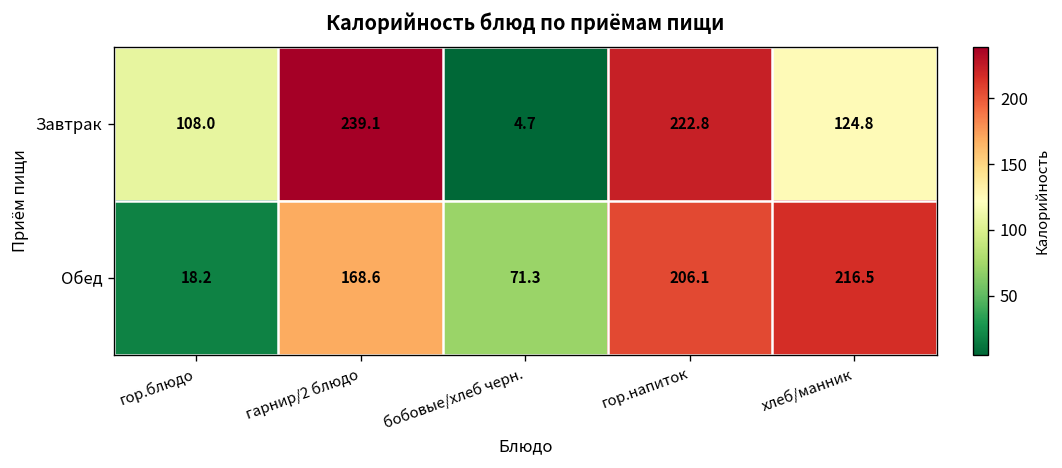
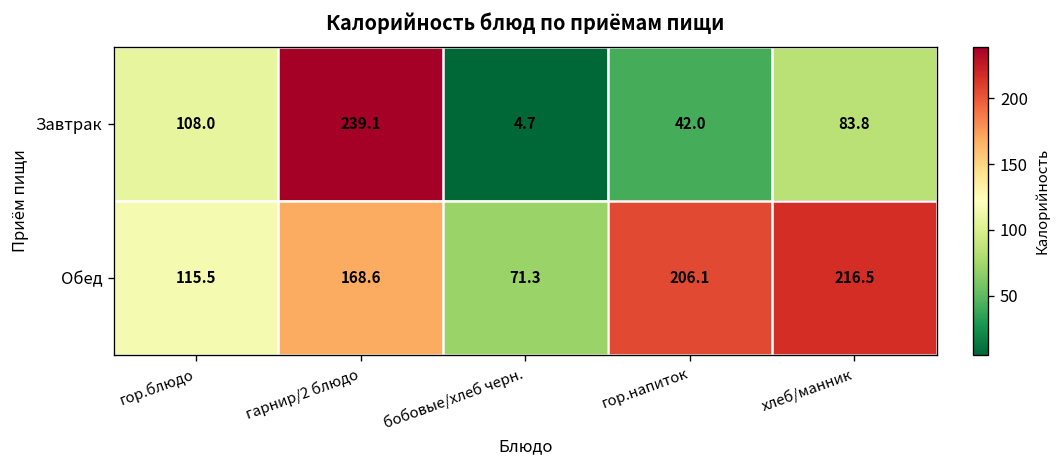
Завтрак, гор.напиток: 222.8 -> 42.0
Завтрак, хлеб/манник: 124.8 -> 83.8
Обед, гор.блюдо: 18.2 -> 115.5
